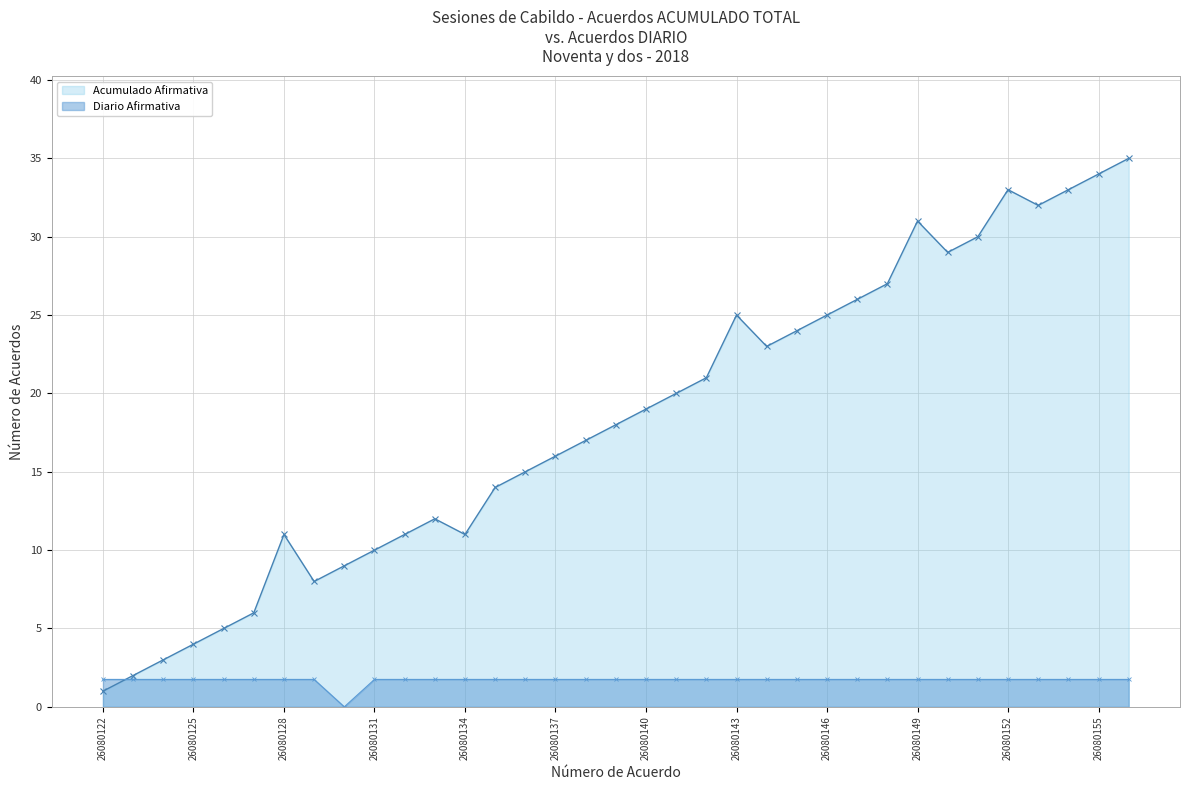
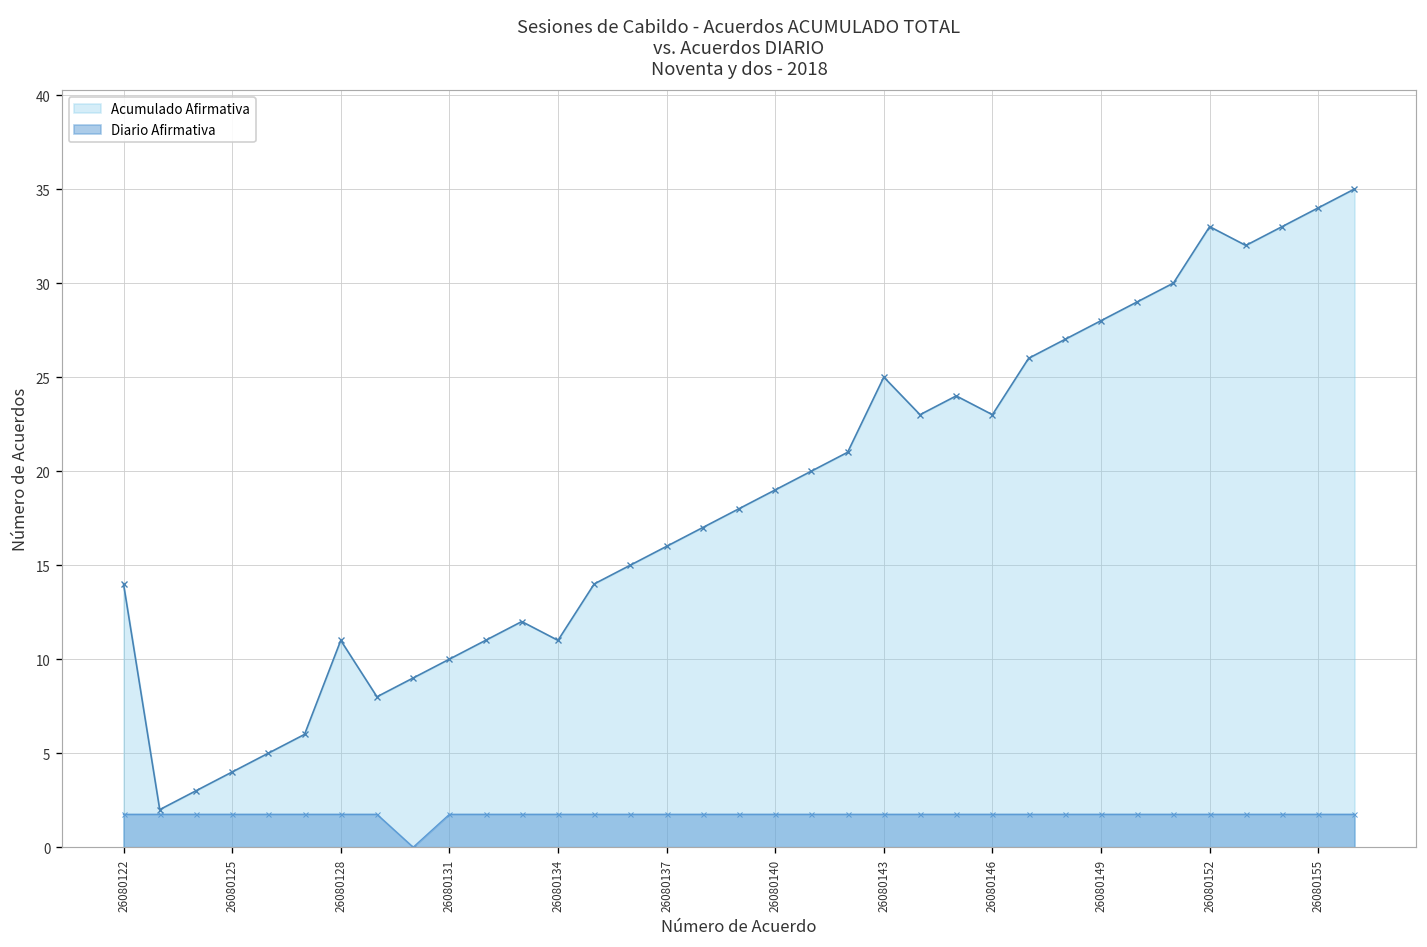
Acumulado Afirmativa, 26080122: 1 -> 14
Acumulado Afirmativa, 26080146: 25 -> 23
Acumulado Afirmativa, 26080149: 31 -> 28
